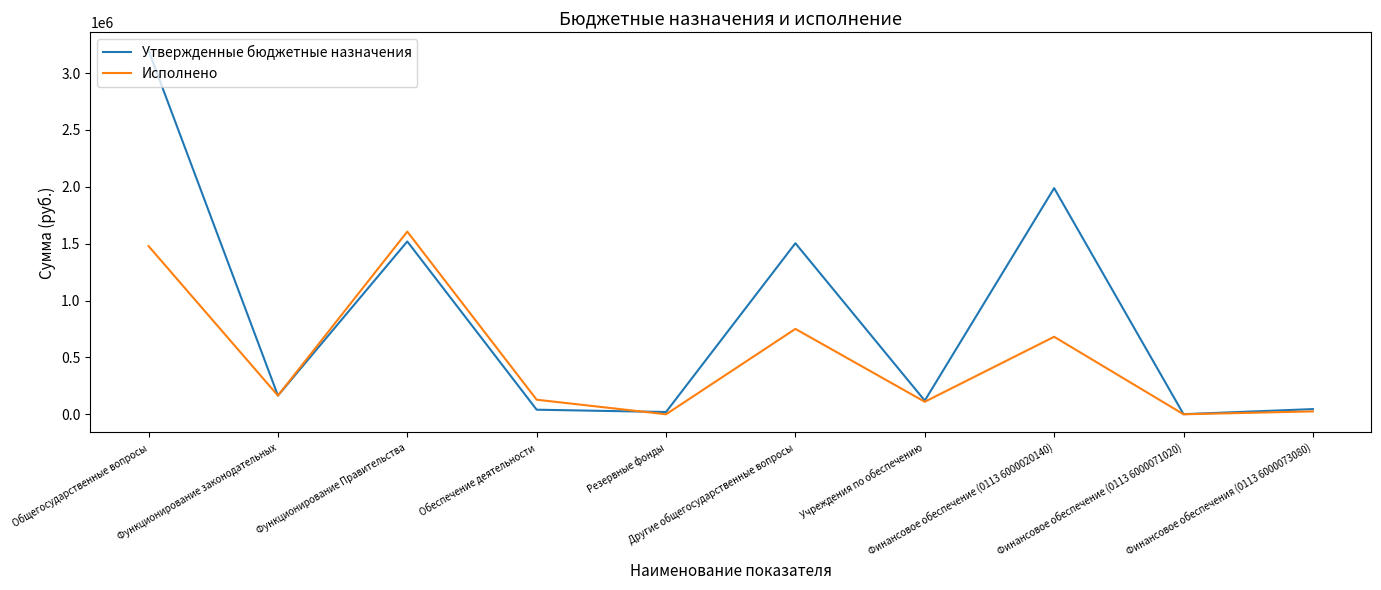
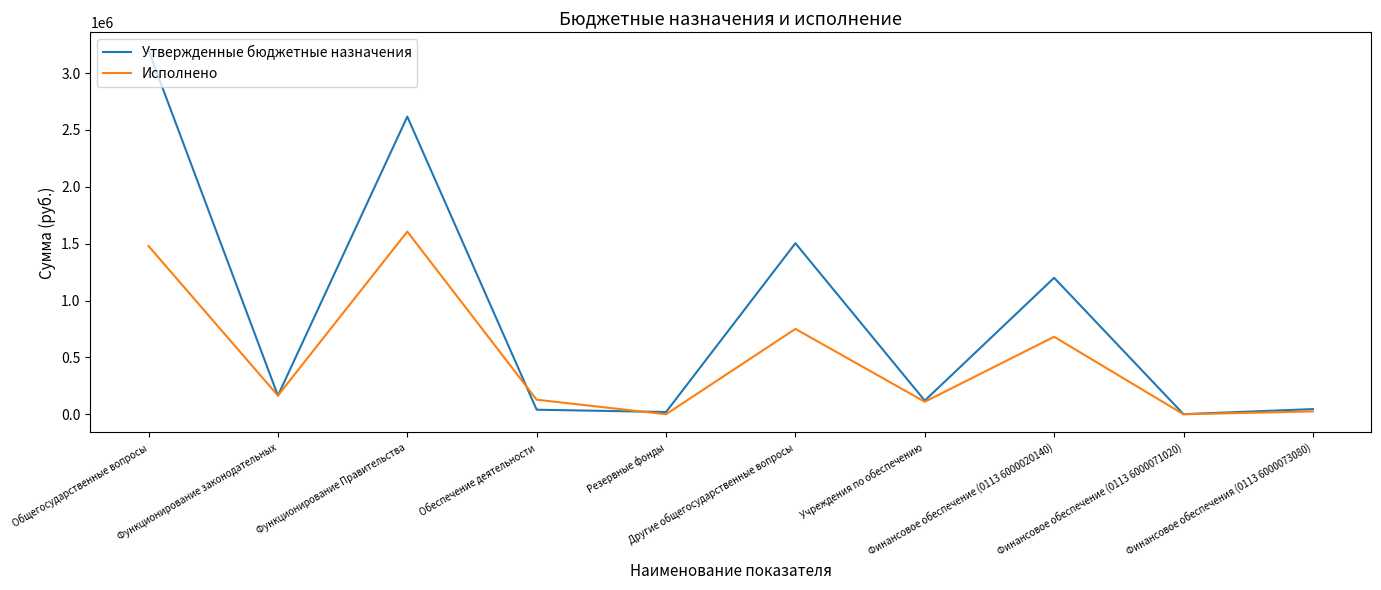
Утвержденные бюджетные назначения, Функционирование Правительства: 1520000 -> 2620000
Утвержденные бюджетные назначения, Финансовое обеспечение (0113 6000020140): 1990000 -> 1200000
